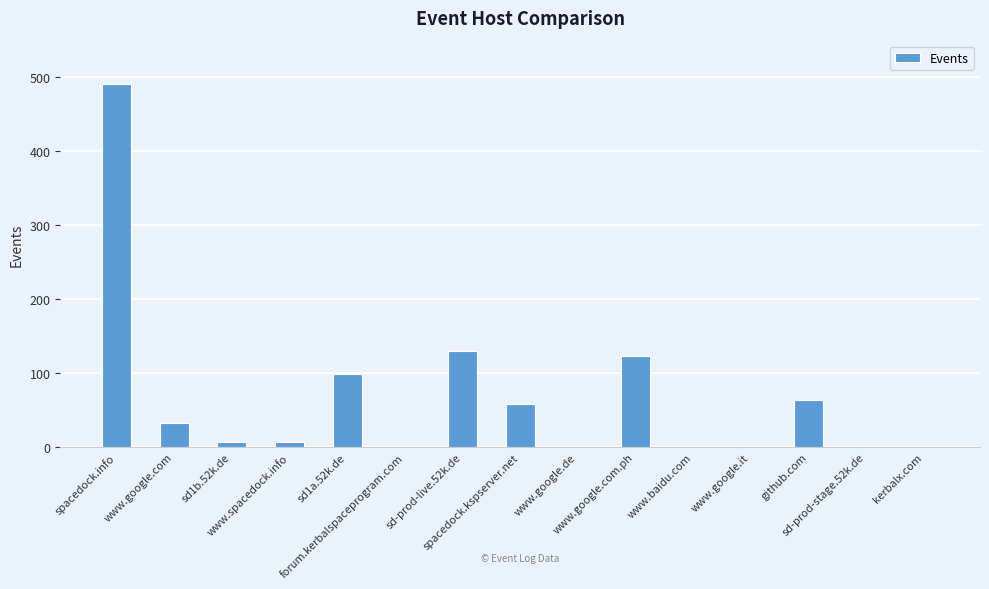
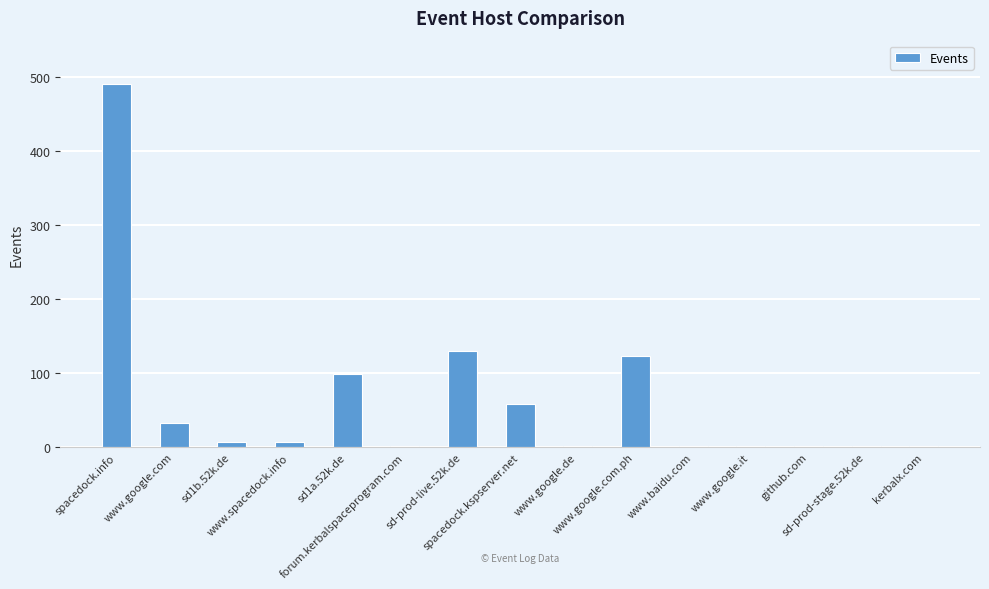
github.com: 60 -> 0
